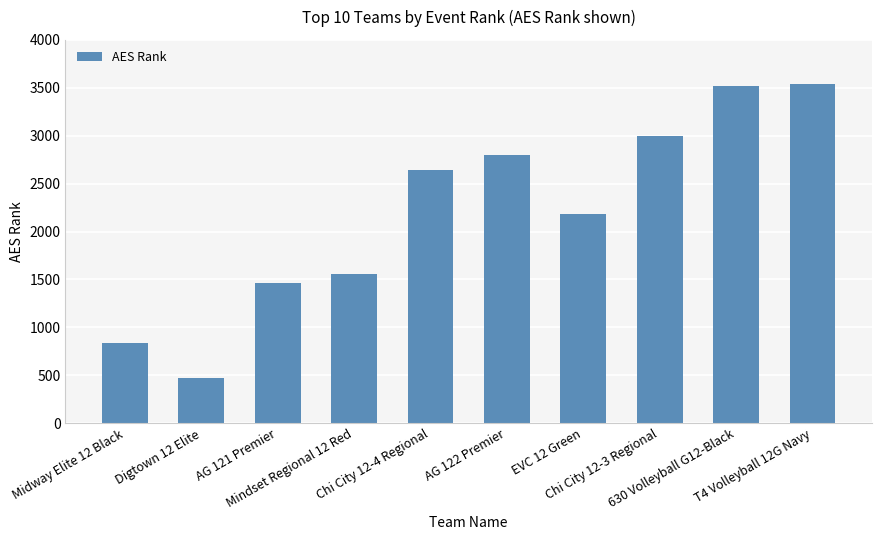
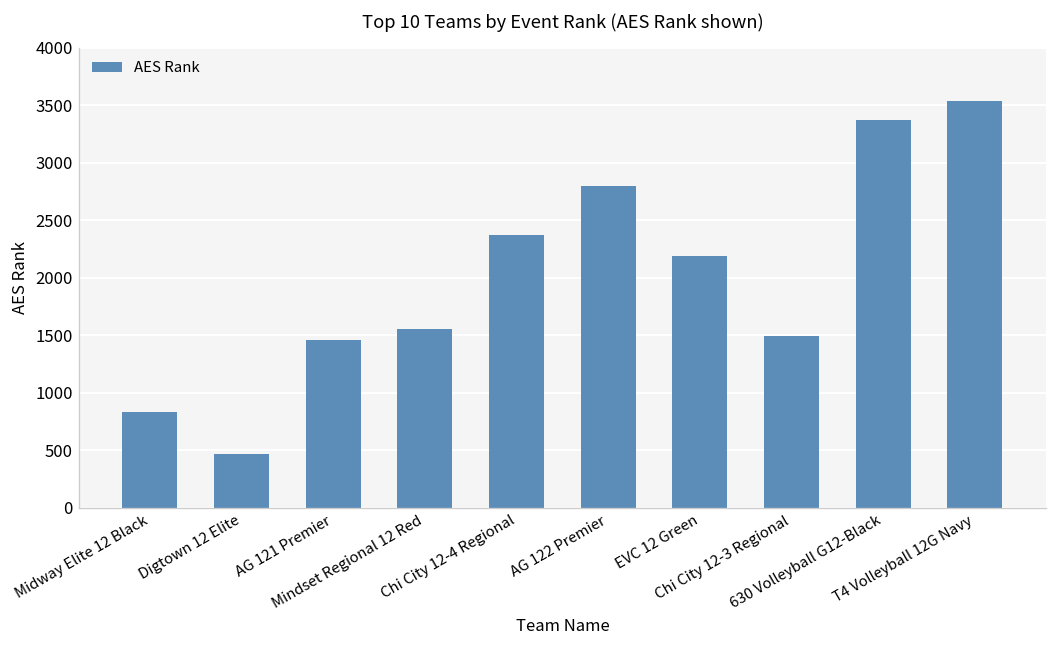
Chi City 12-4 Regional: 2600 -> 2400
Chi City 12-3 Regional: 3000 -> 1500
630 Volleyball G12-Black: 3500 -> 3400
